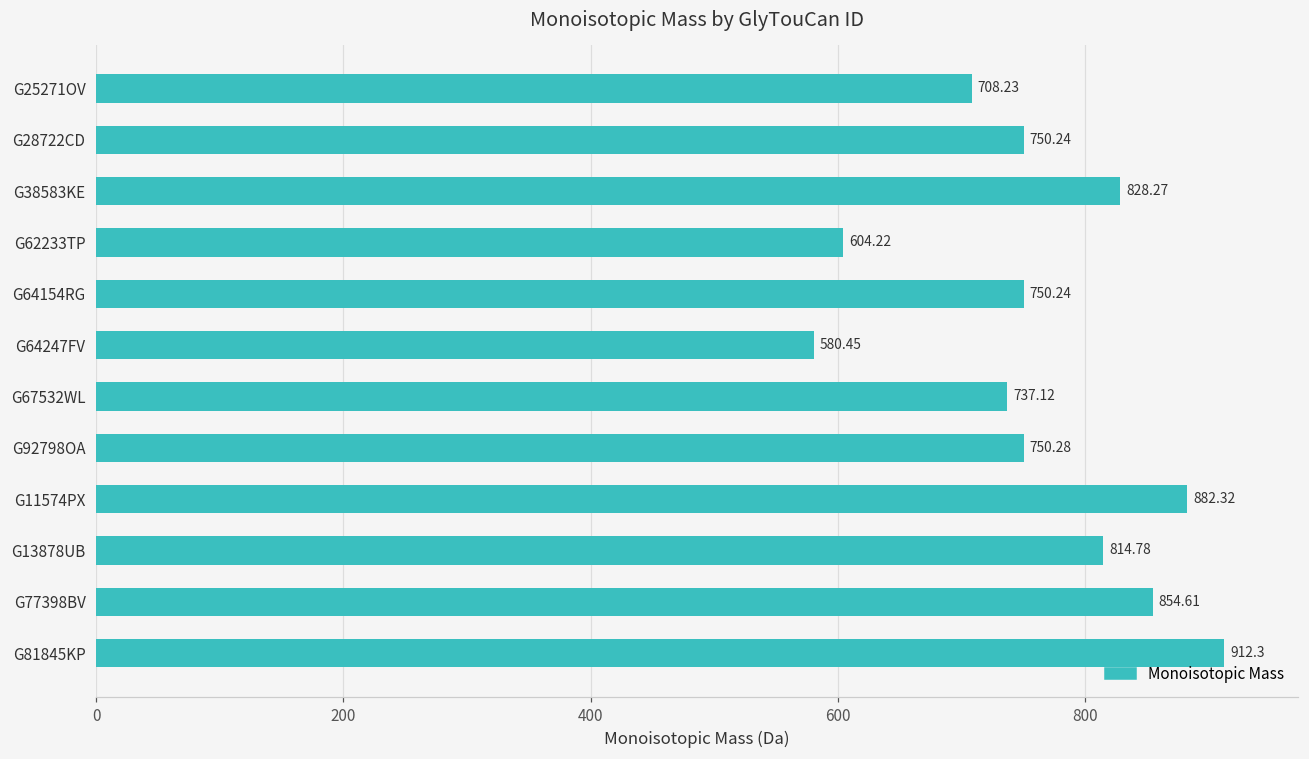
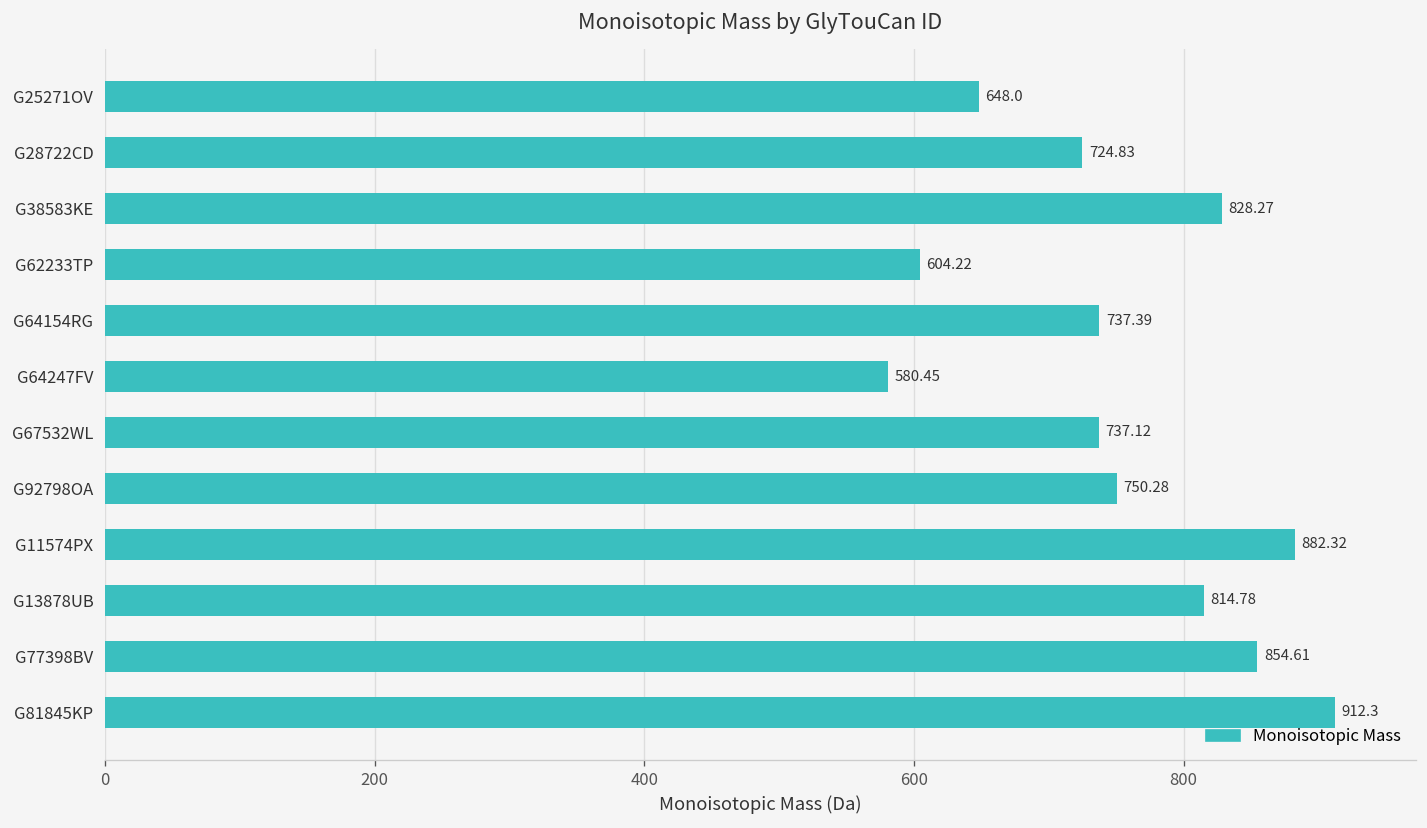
G25271OV: 708.23 -> 648.0
G28722CD: 750.24 -> 724.83
G64154RG: 750.24 -> 737.39
